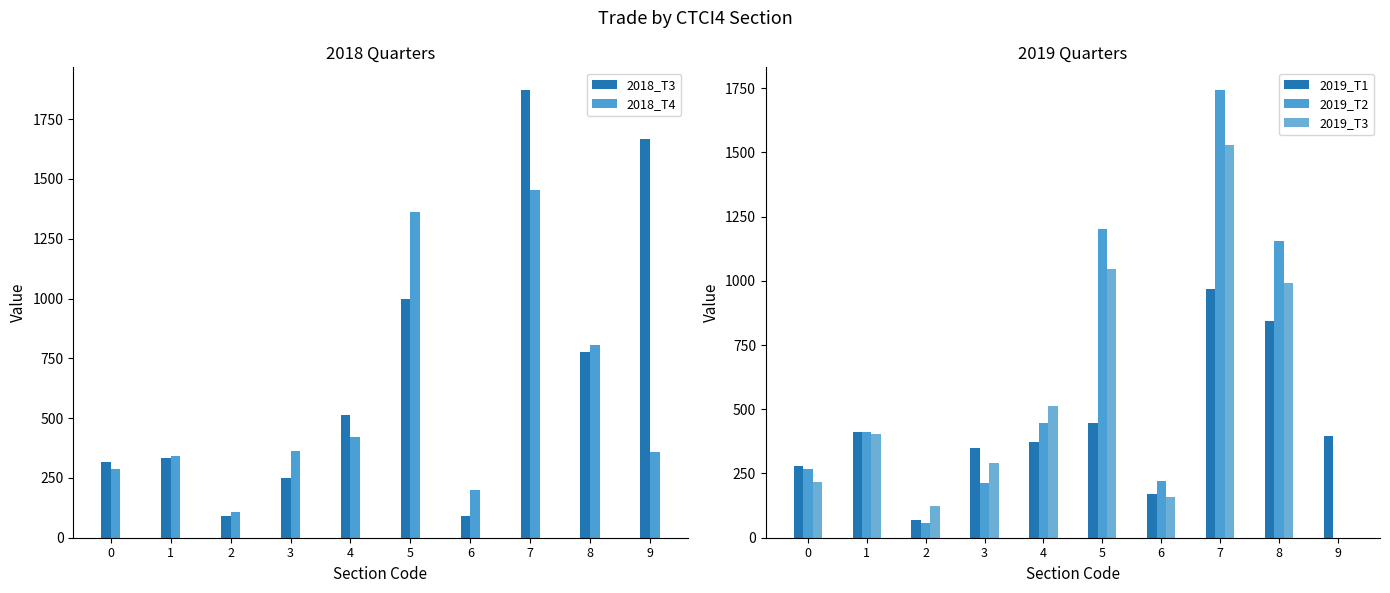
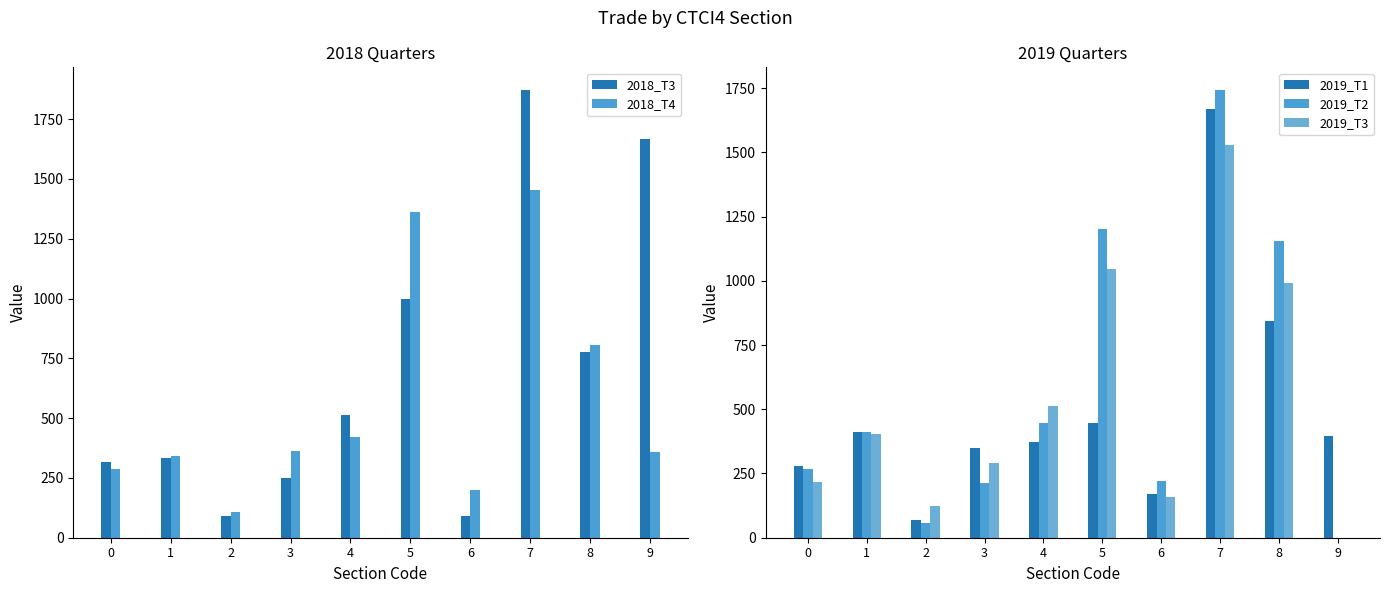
2019 Quarters, 2019_T1, 7: 970 -> 1670
